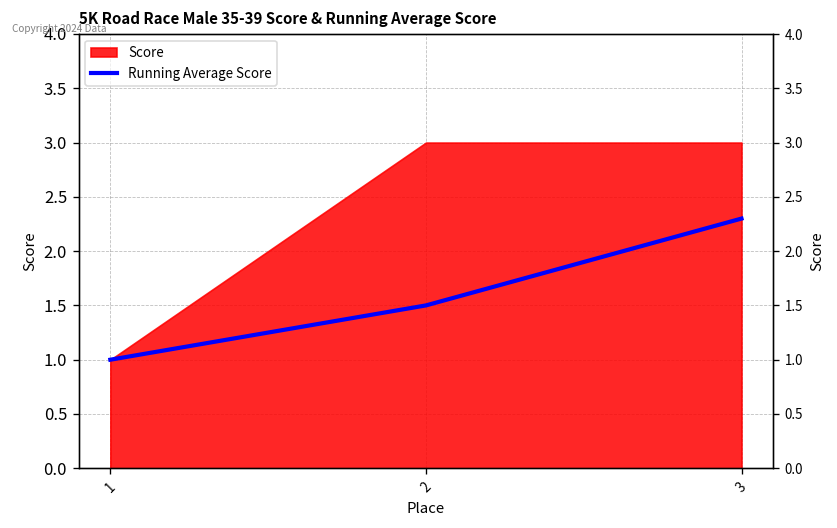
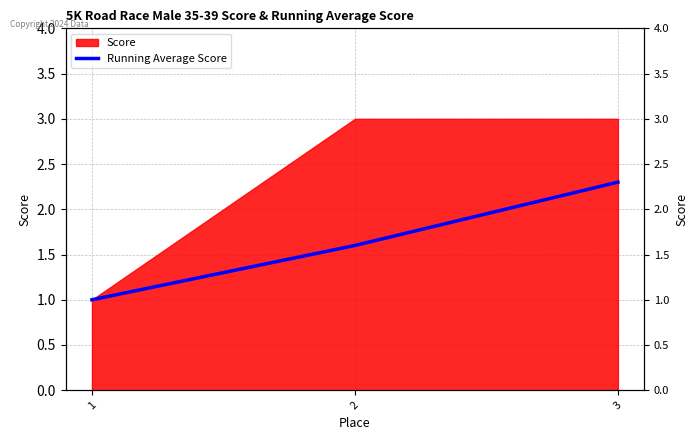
Running Average Score, 2: 1.5 -> 1.6
